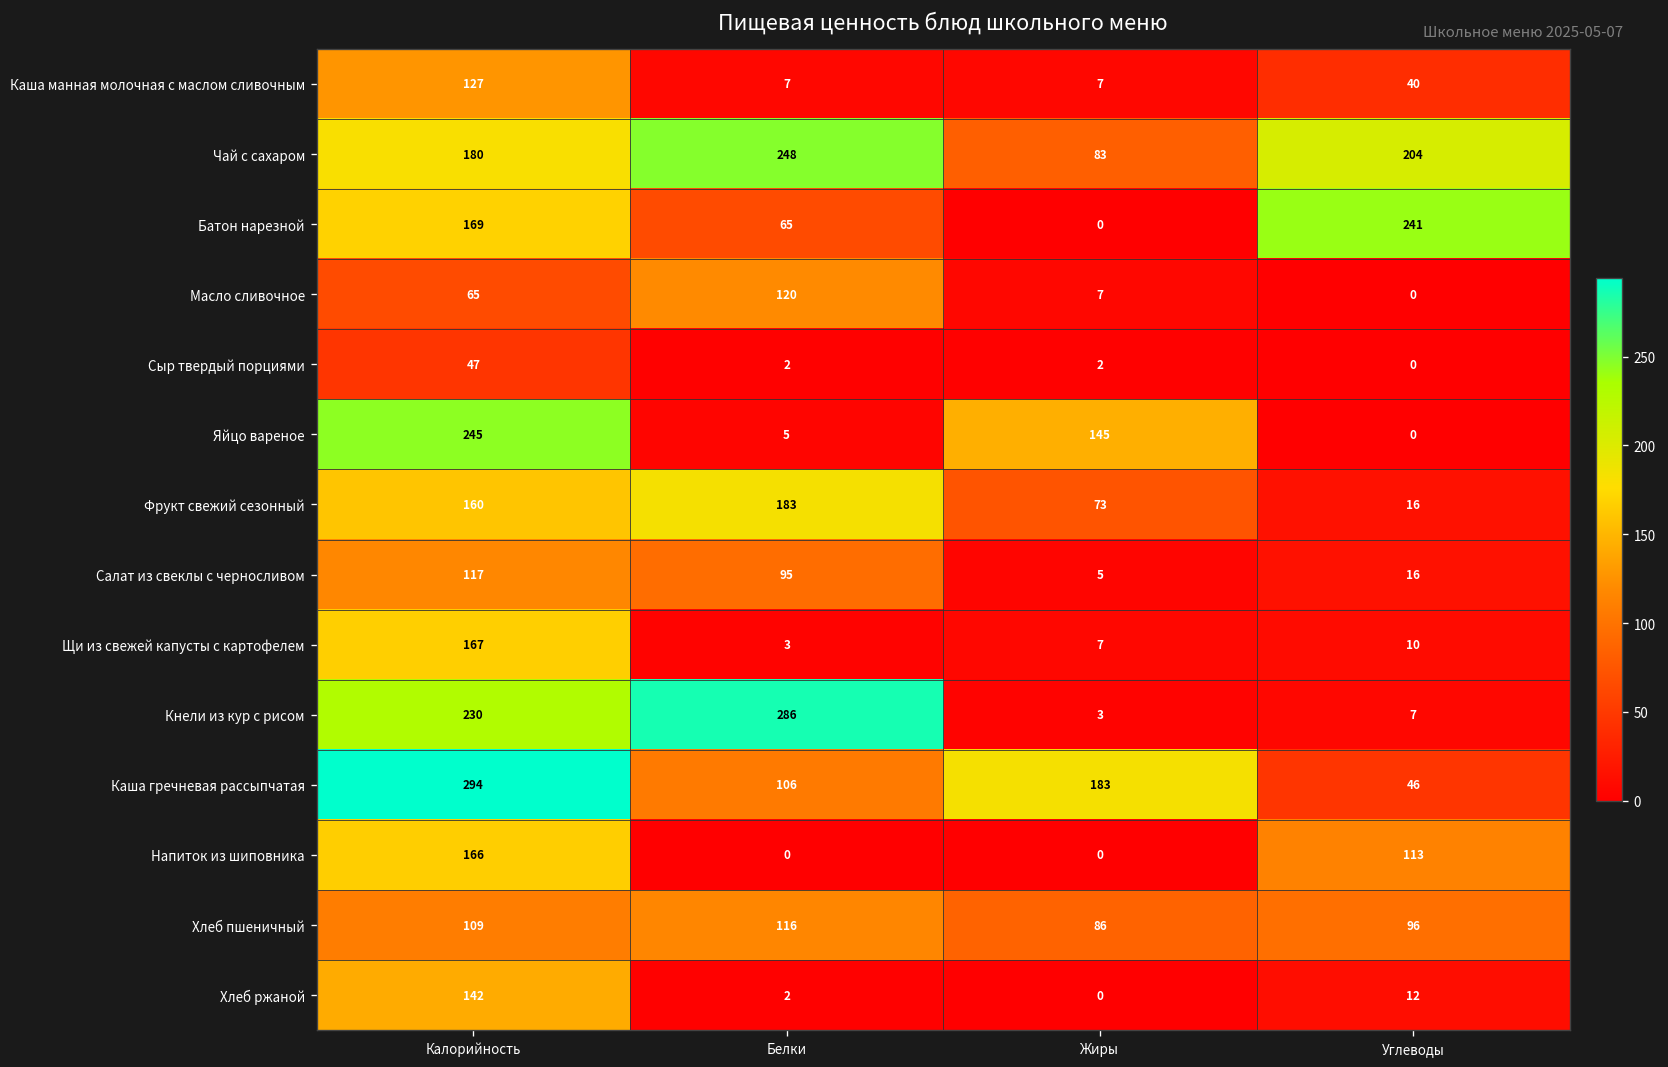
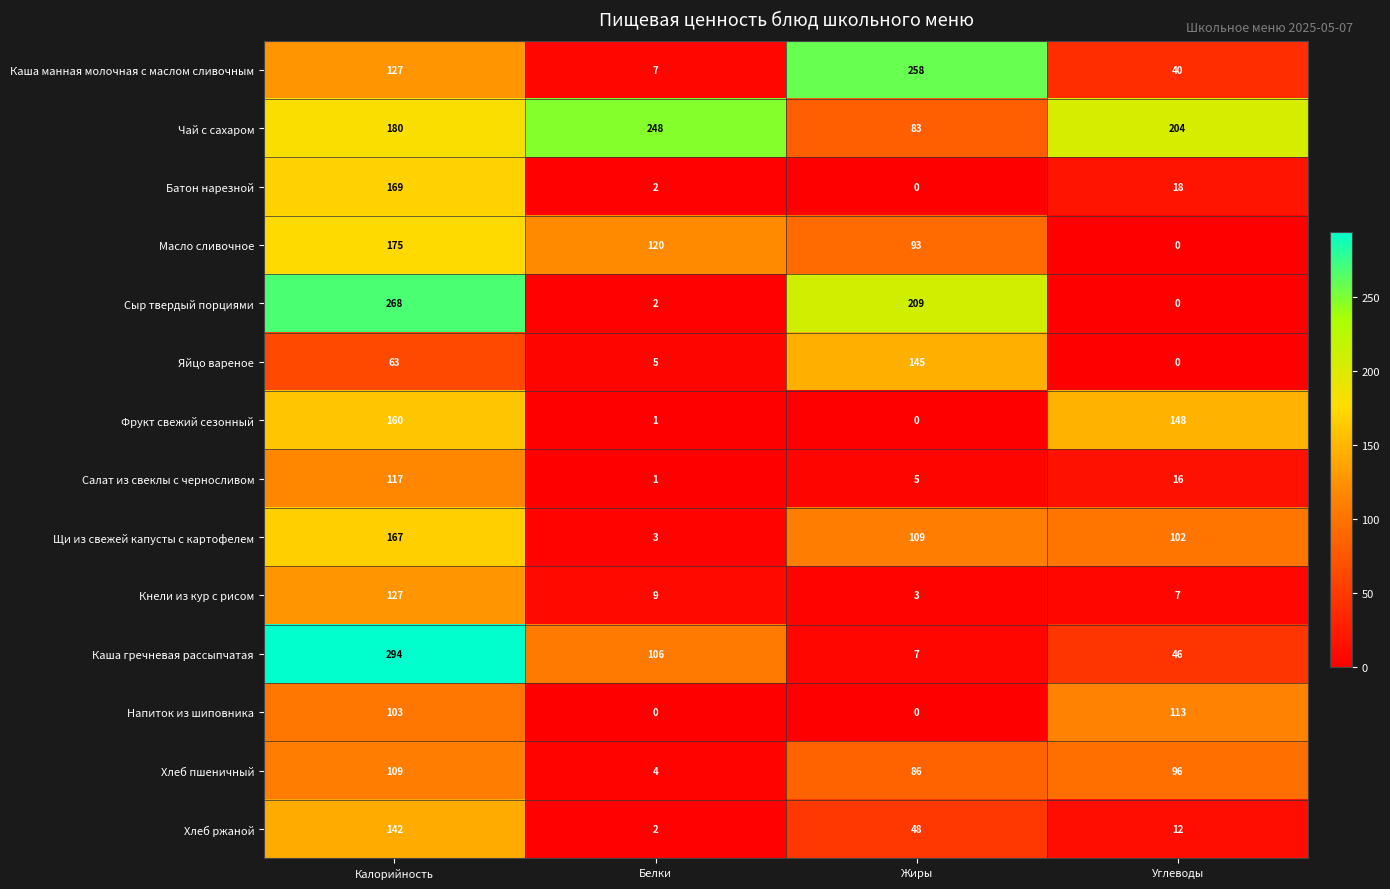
Каша манная молочная с маслом сливочным, Жиры: 7 -> 258
Батон нарезной, Белки: 65 -> 2
Батон нарезной, Углеводы: 241 -> 18
Масло сливочное, Калорийность: 65 -> 175
Масло сливочное, Жиры: 7 -> 93
Сыр твердый порциями, Калорийность: 47 -> 268
Сыр твердый порциями, Жиры: 2 -> 209
Яйцо вареное, Калорийность: 245 -> 63
Фрукт свежий сезонный, Белки: 183 -> 1
Фрукт свежий сезонный, Жиры: 73 -> 0
Фрукт свежий сезонный, Углеводы: 16 -> 148
Салат из свеклы с черносливом, Белки: 95 -> 1
Щи из свежей капусты с картофелем, Жиры: 7 -> 109
Щи из свежей капусты с картофелем, Углеводы: 10 -> 102
Кнели из кур с рисом, Калорийность: 230 -> 127
Кнели из кур с рисом, Белки: 286 -> 9
Каша гречневая рассыпчатая, Жиры: 183 -> 7
Напиток из шиповника, Калорийность: 166 -> 103
Хлеб пшеничный, Белки: 116 -> 4
Хлеб ржаной, Жиры: 0 -> 48
